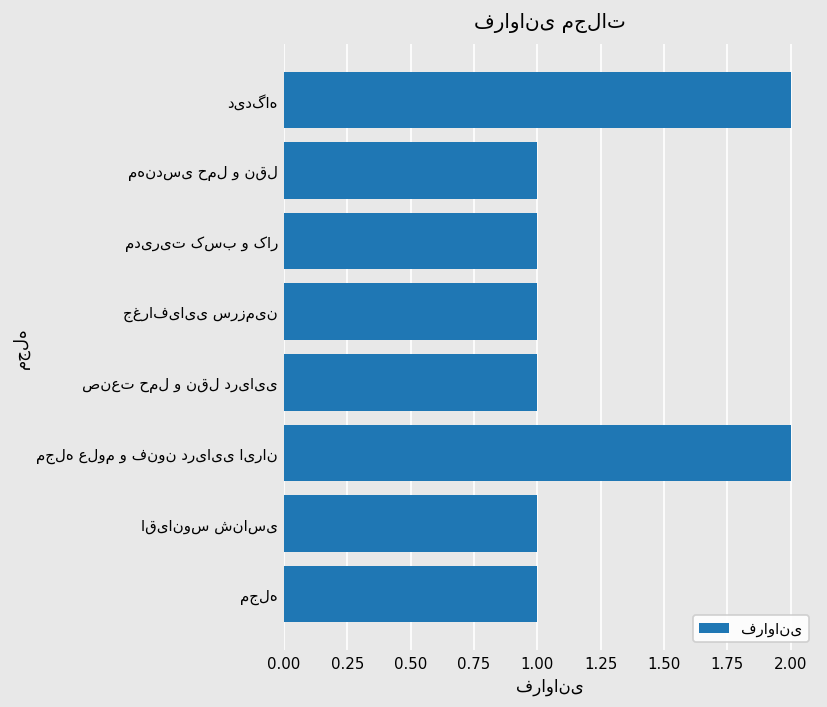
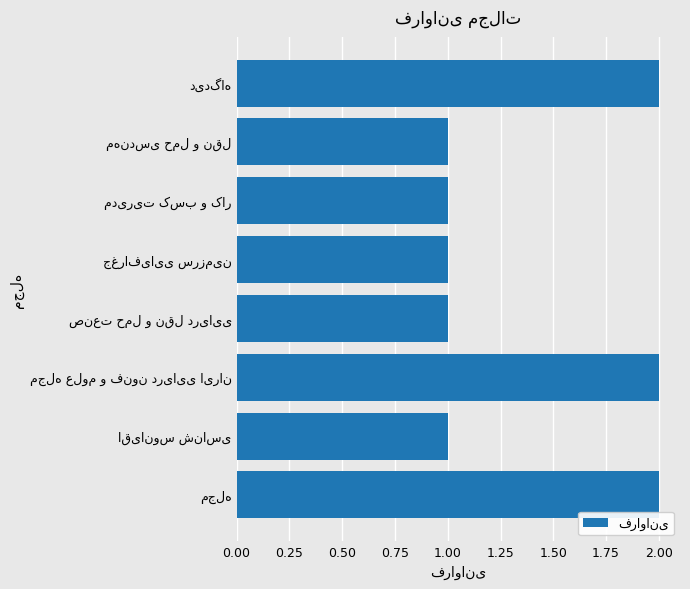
مجله: 1 -> 2
